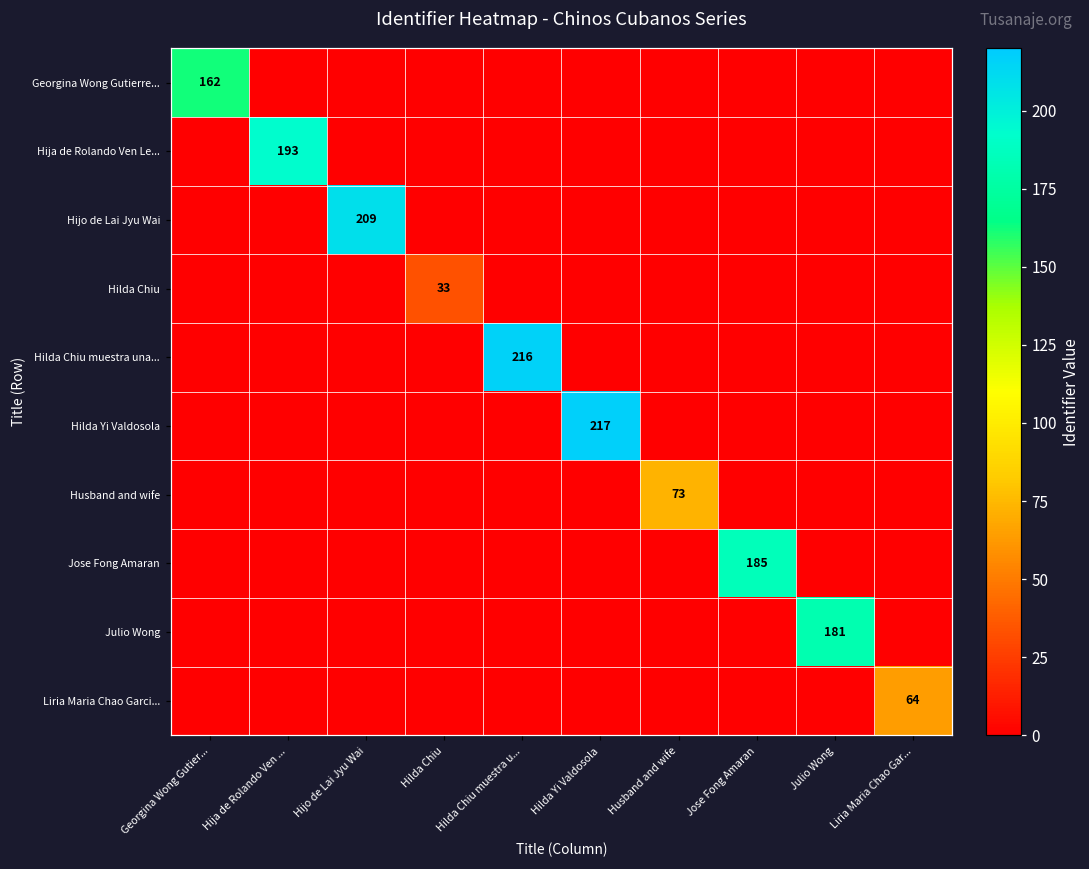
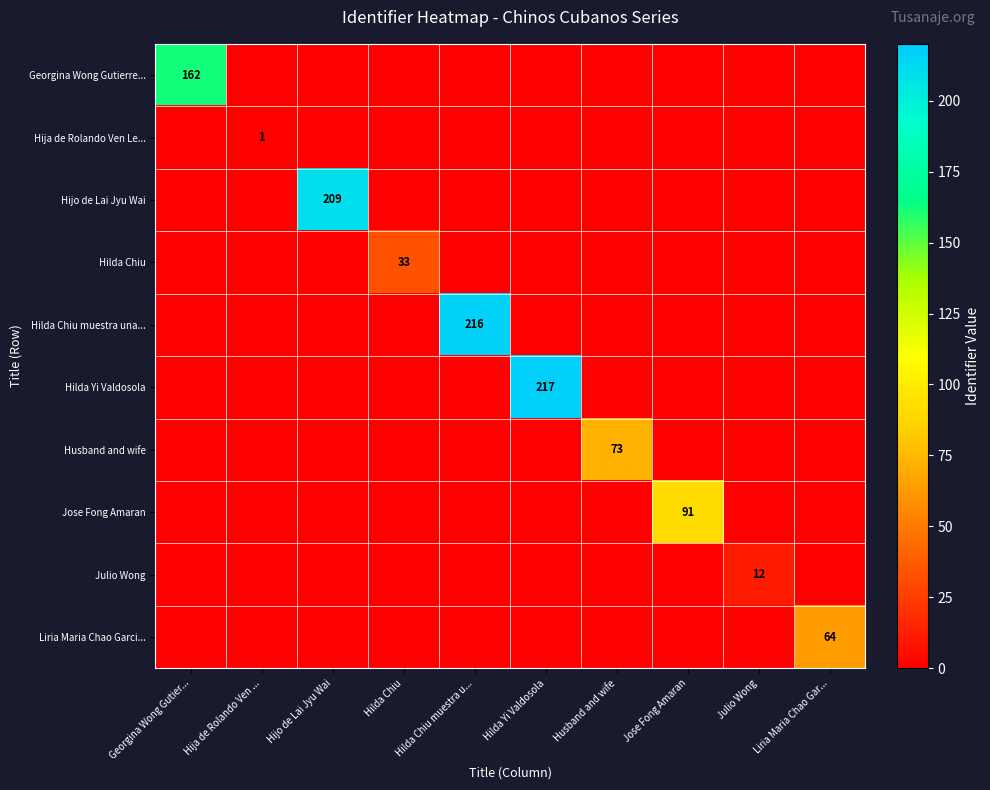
Hija de Rolando Ven Le..., Hija de Rolando Ven ...: 193 -> 1
Jose Fong Amaran, Jose Fong Amaran: 185 -> 91
Julio Wong, Julio Wong: 181 -> 12
